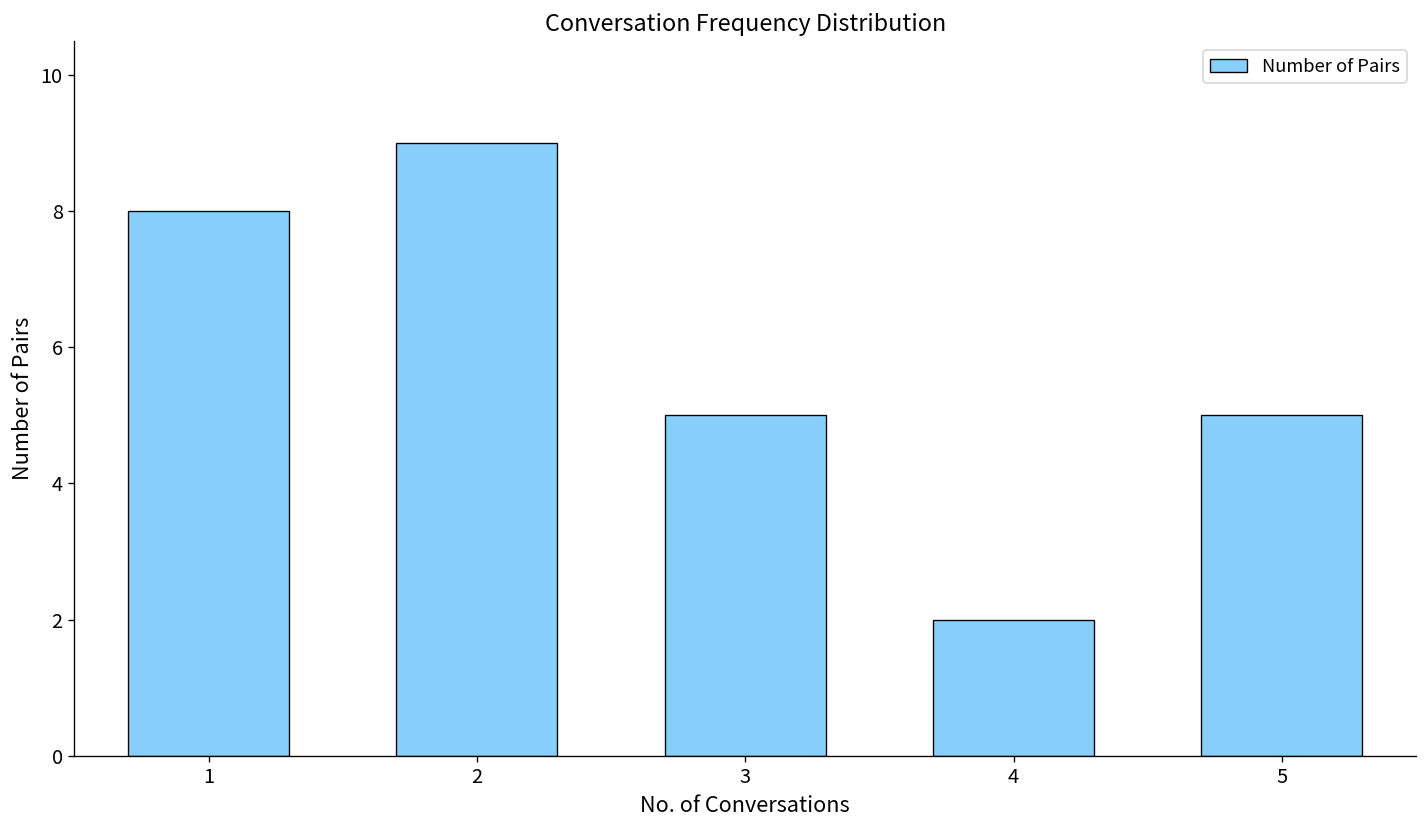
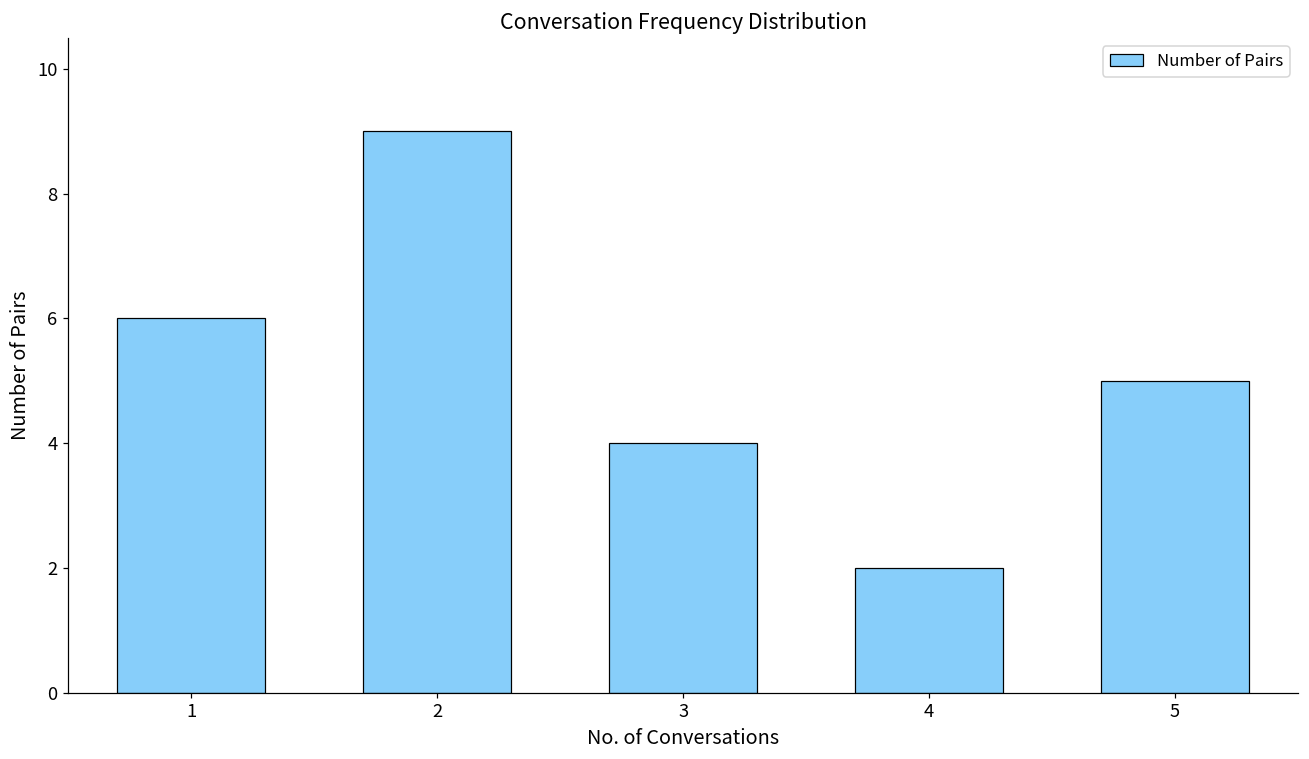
1: 8 -> 6
3: 5 -> 4
